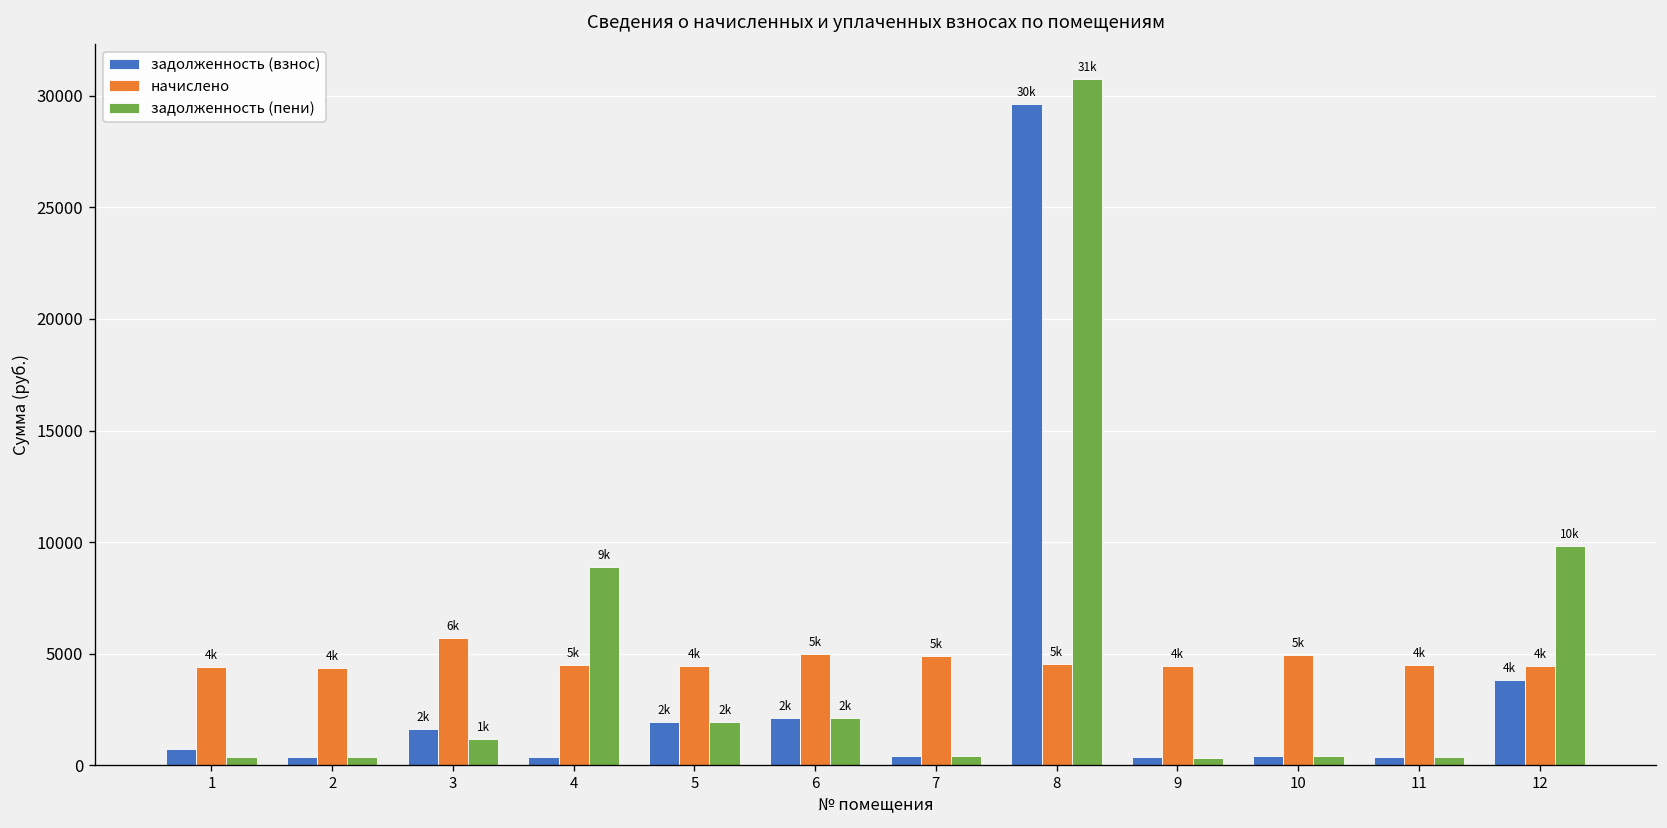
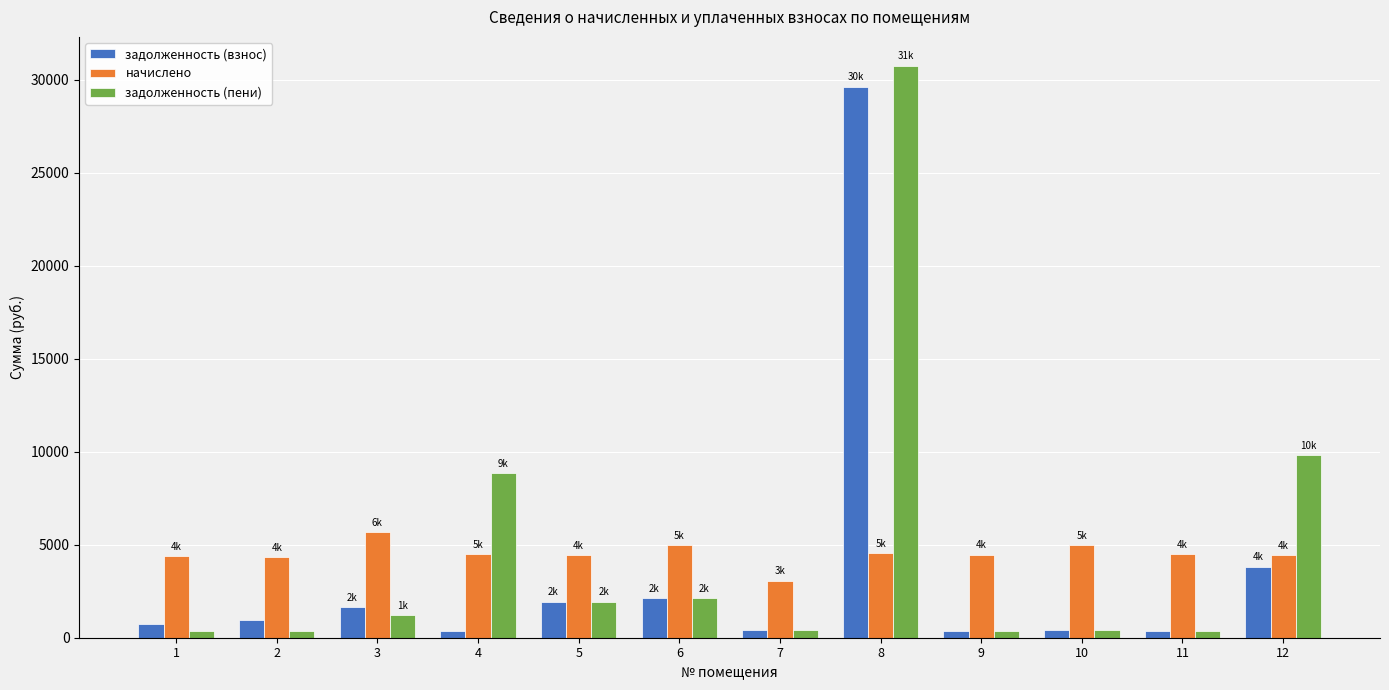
задолженность (взнос), 2: 400 -> 900
начислено, 7: 5k -> 3k
